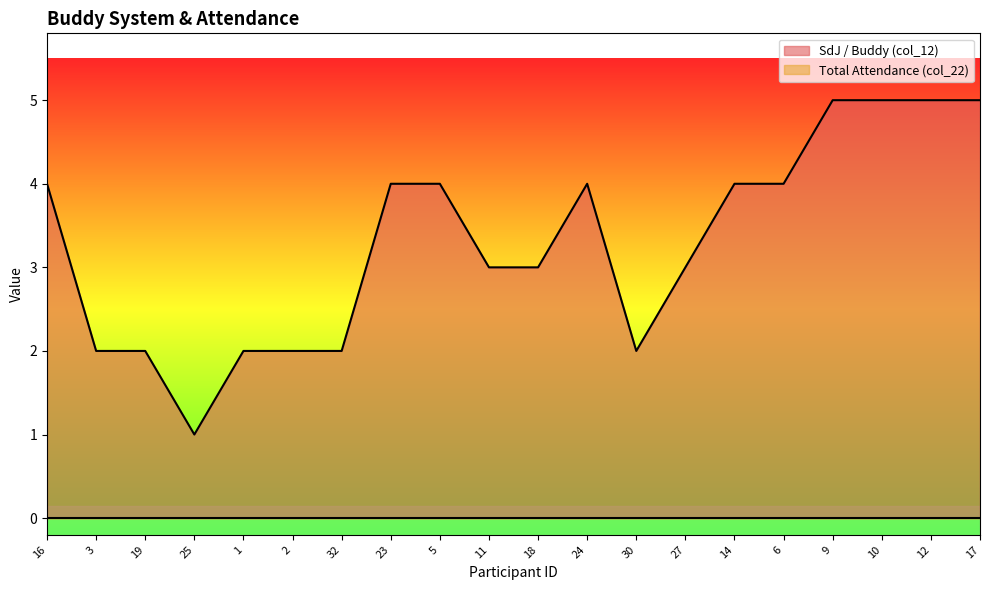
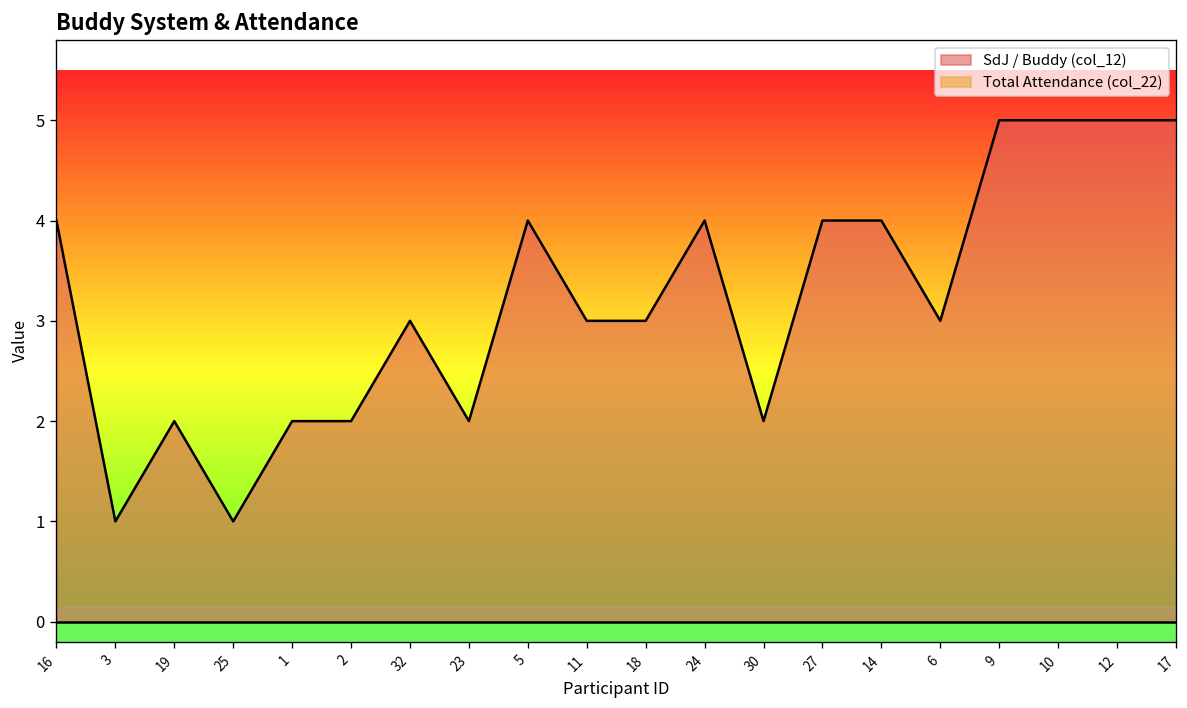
SdJ / Buddy (col_12), 3: 2 -> 1
SdJ / Buddy (col_12), 32: 2 -> 3
SdJ / Buddy (col_12), 23: 4 -> 2
SdJ / Buddy (col_12), 27: 3 -> 4
SdJ / Buddy (col_12), 6: 4 -> 3
